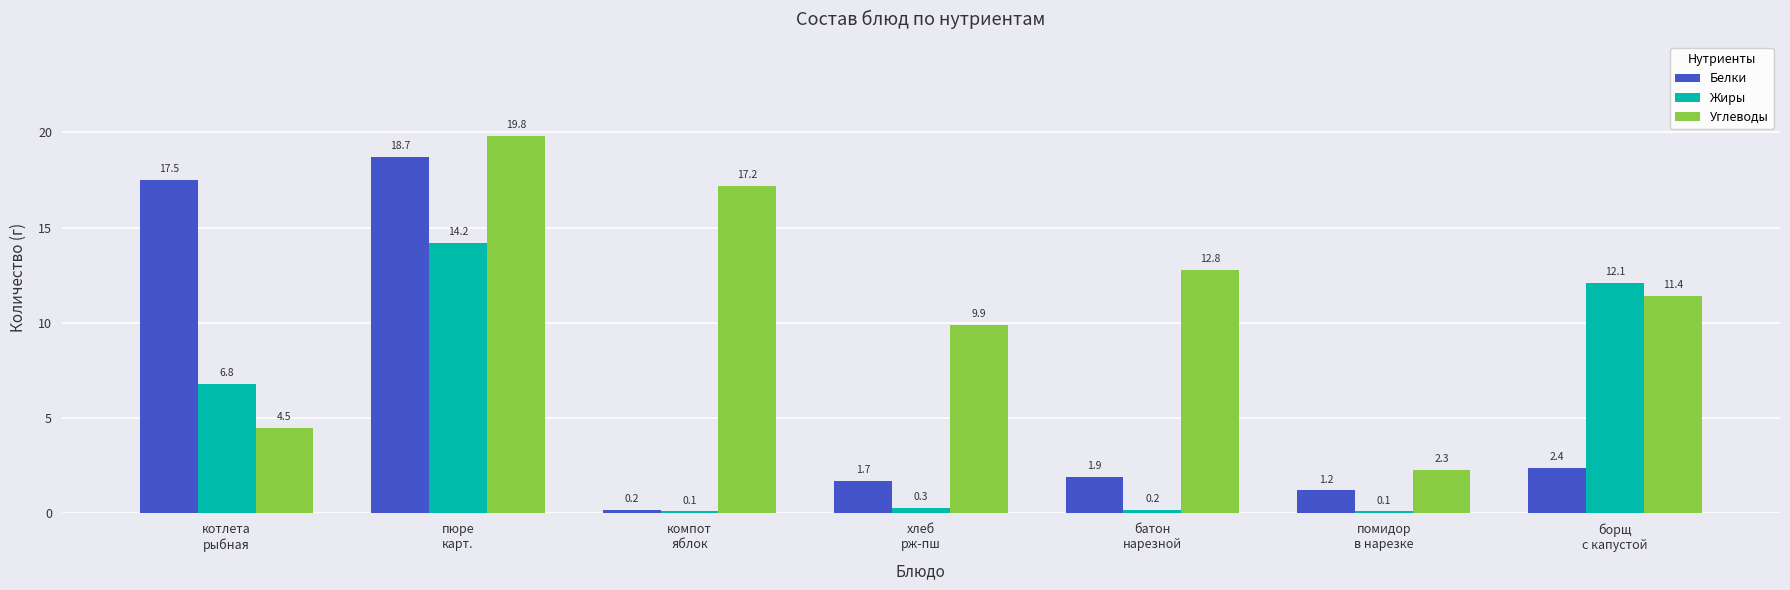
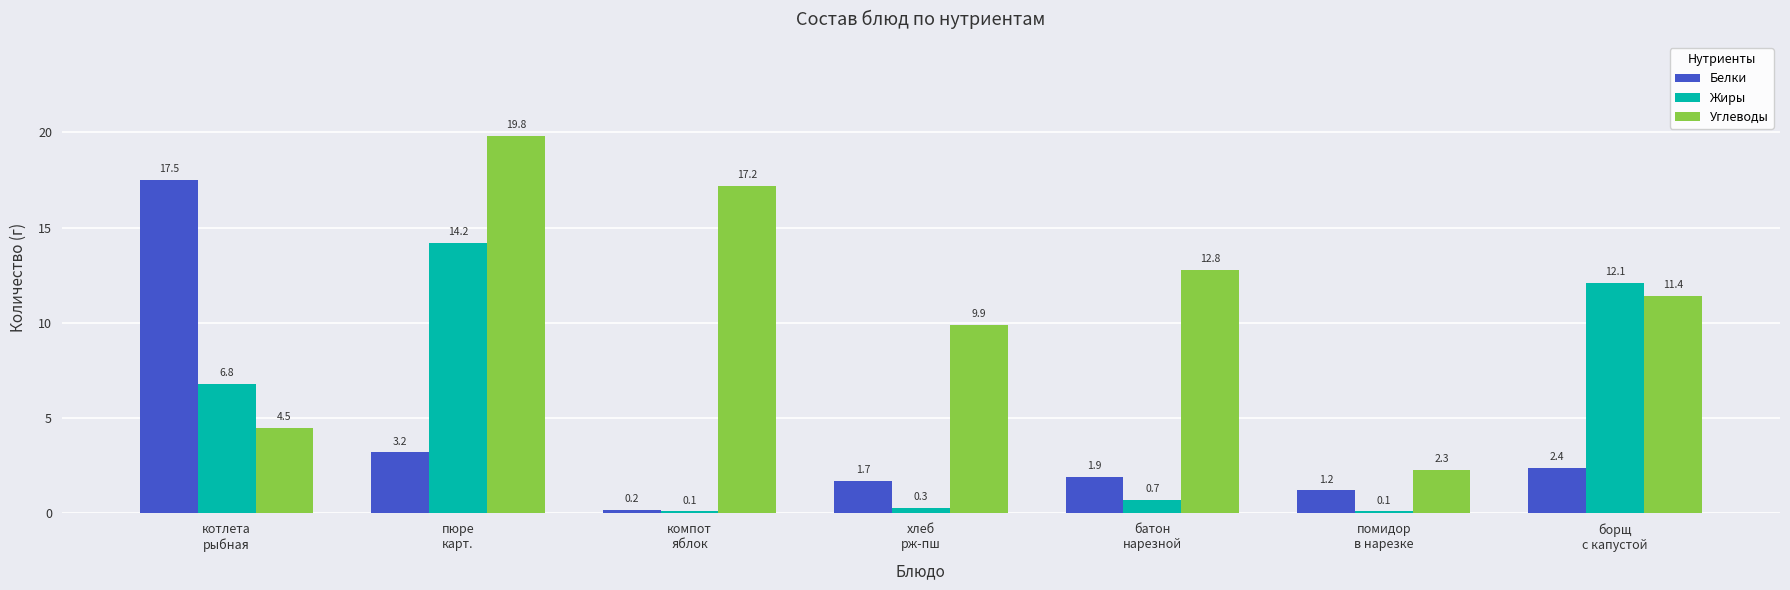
Белки, пюре карт.: 18.7 -> 3.2
Жиры, батон нарезной: 0.2 -> 0.7
